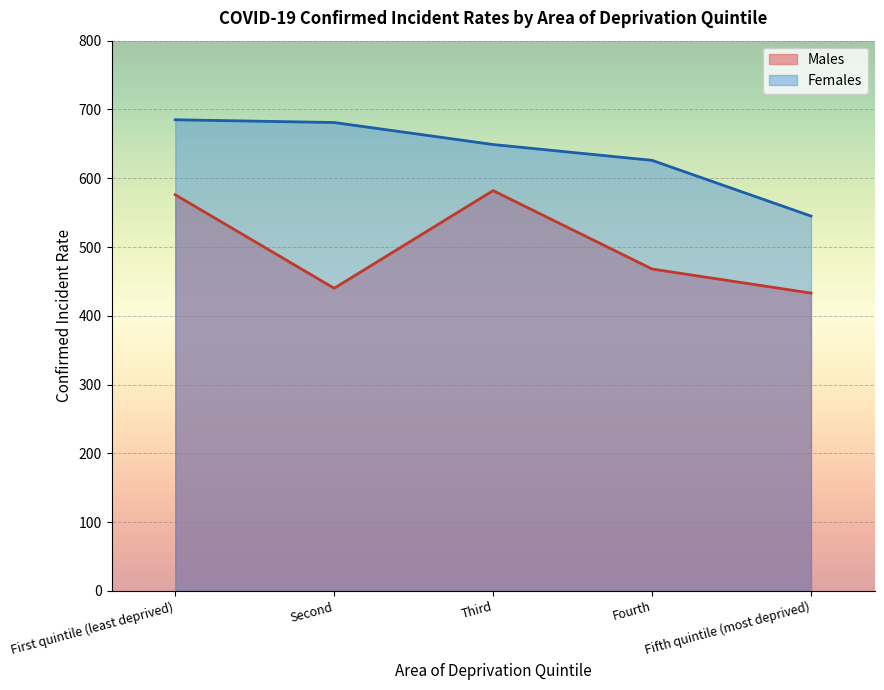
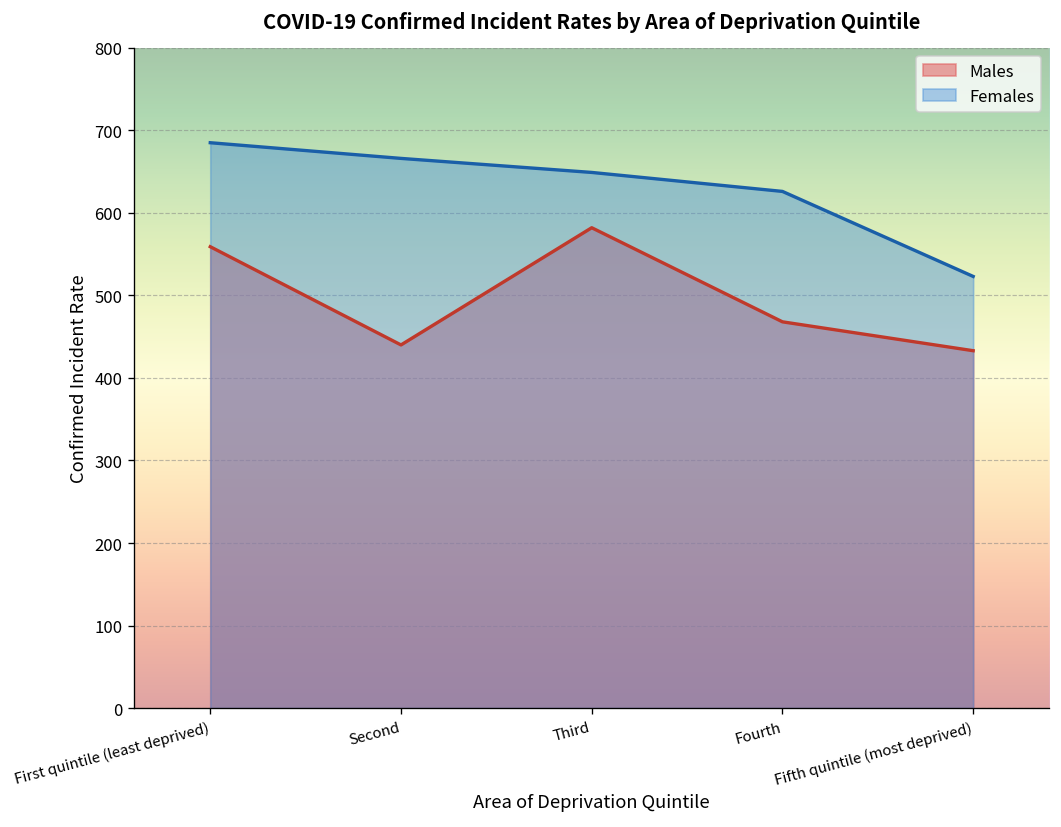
Males, First quintile (least deprived): 580 -> 560
Females, Second: 680 -> 670
Females, Fifth quintile (most deprived): 550 -> 520
